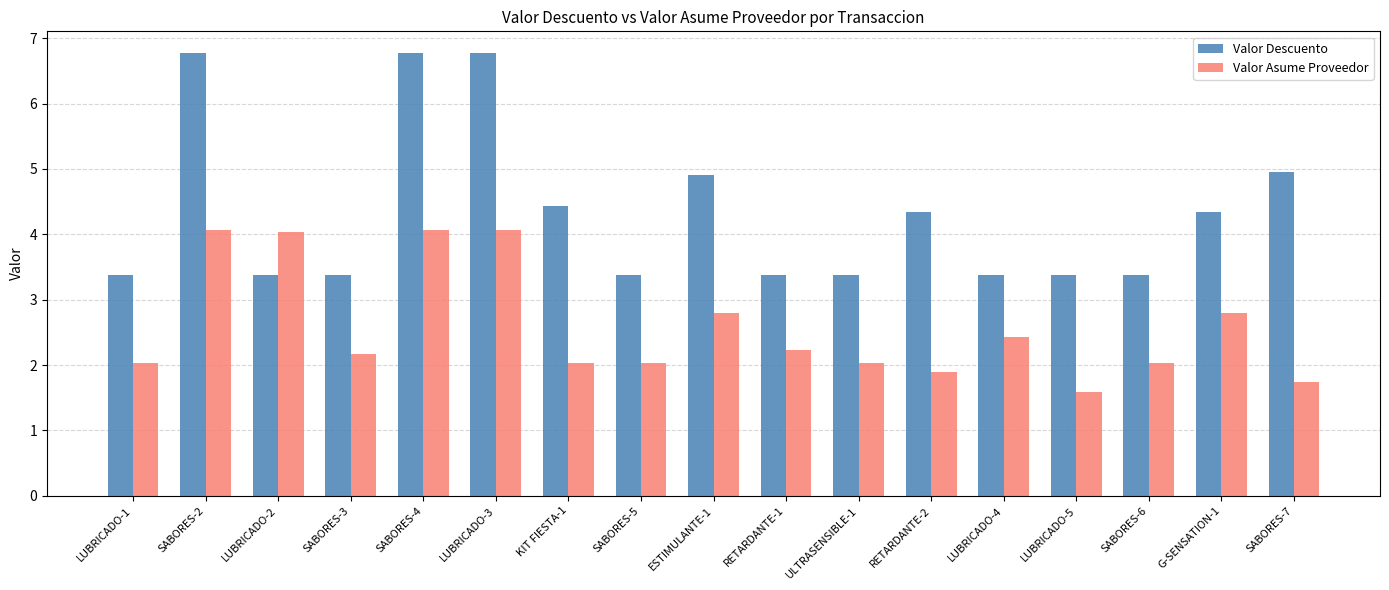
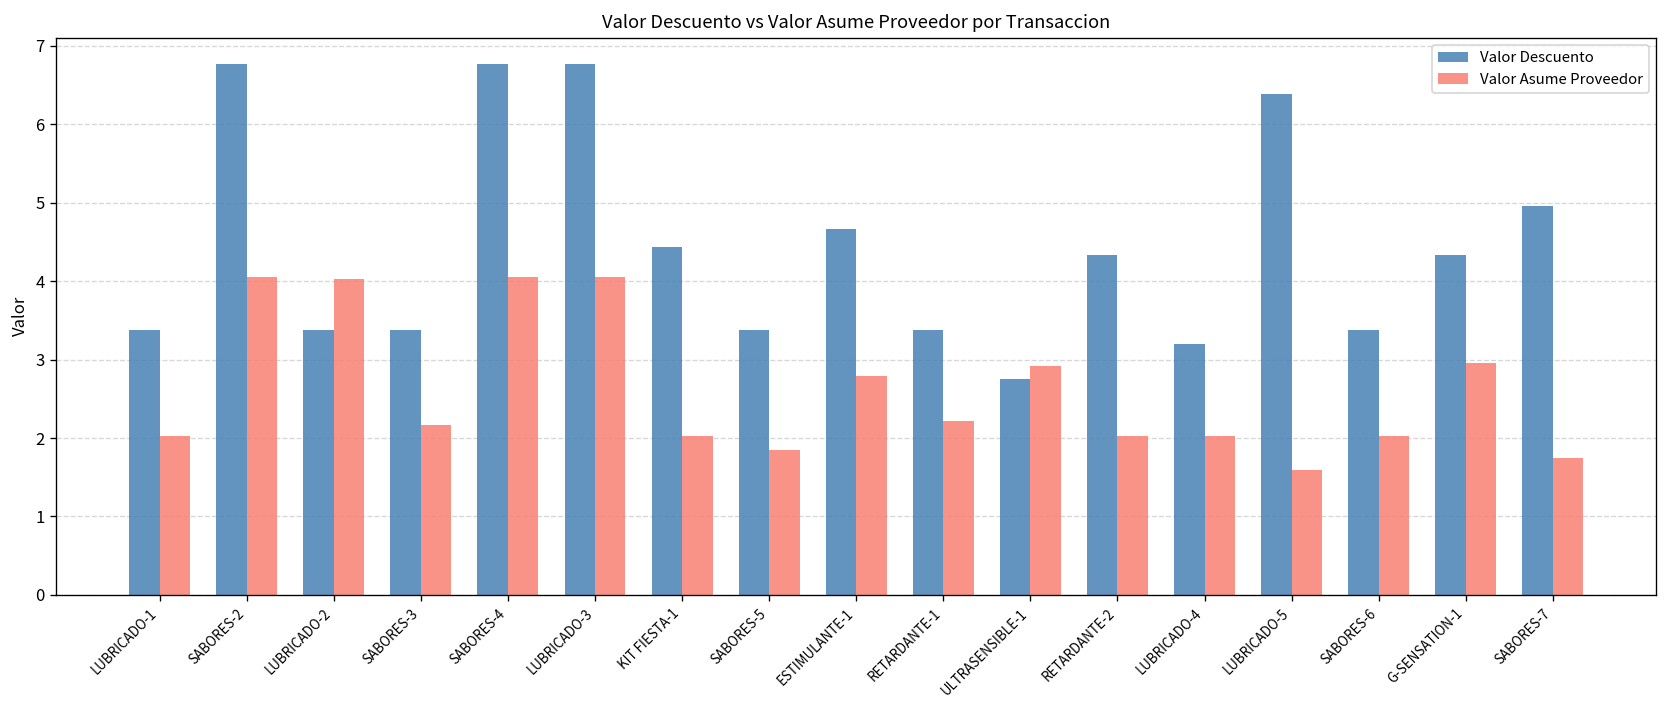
Valor Asume Proveedor, SABORES-5: 2.0 -> 1.8
Valor Descuento, ESTIMULANTE-1: 4.9 -> 4.7
Valor Descuento, ULTRASENSIBLE-1: 3.4 -> 2.7
Valor Asume Proveedor, ULTRASENSIBLE-1: 2.0 -> 2.9
Valor Asume Proveedor, RETARDANTE-2: 1.9 -> 2.0
Valor Descuento, LUBRICADO-4: 3.4 -> 3.2
Valor Asume Proveedor, LUBRICADO-4: 2.4 -> 2.0
Valor Descuento, LUBRICADO-5: 3.4 -> 6.4
Valor Asume Proveedor, G-SENSATION-1: 2.8 -> 3.0
